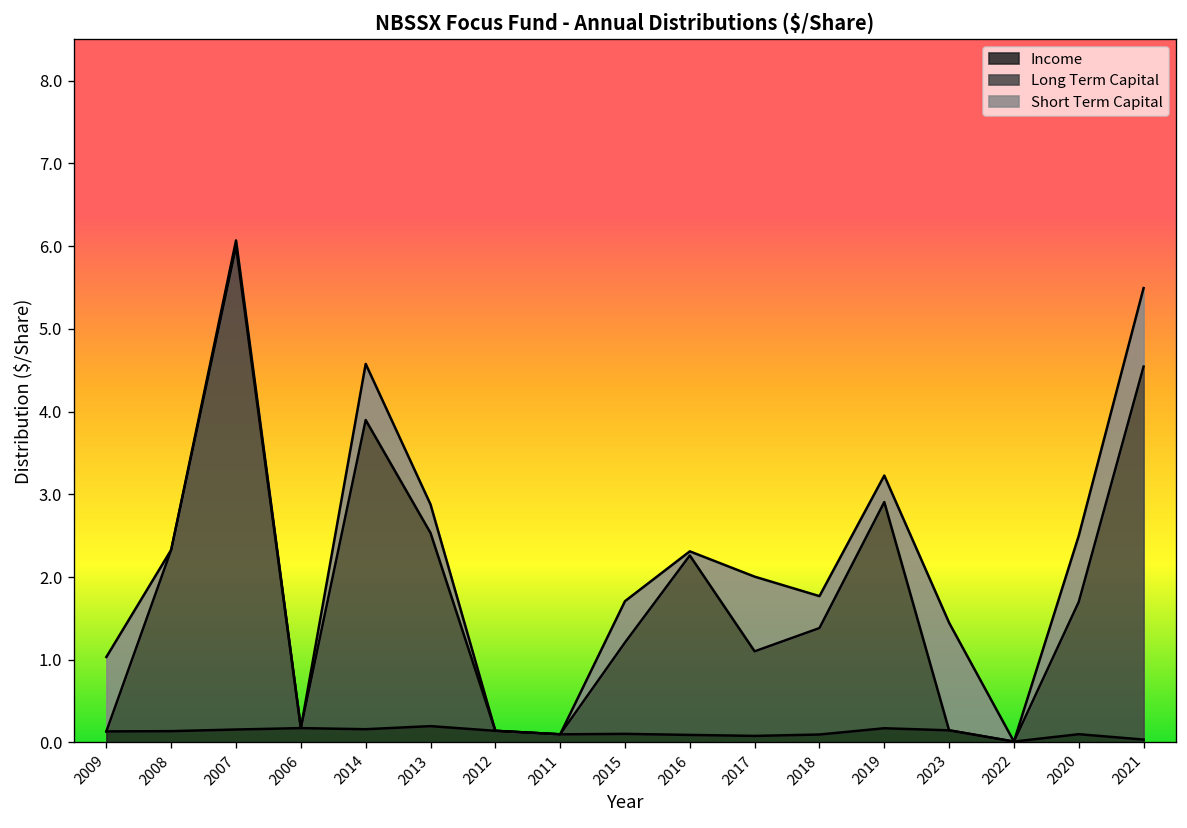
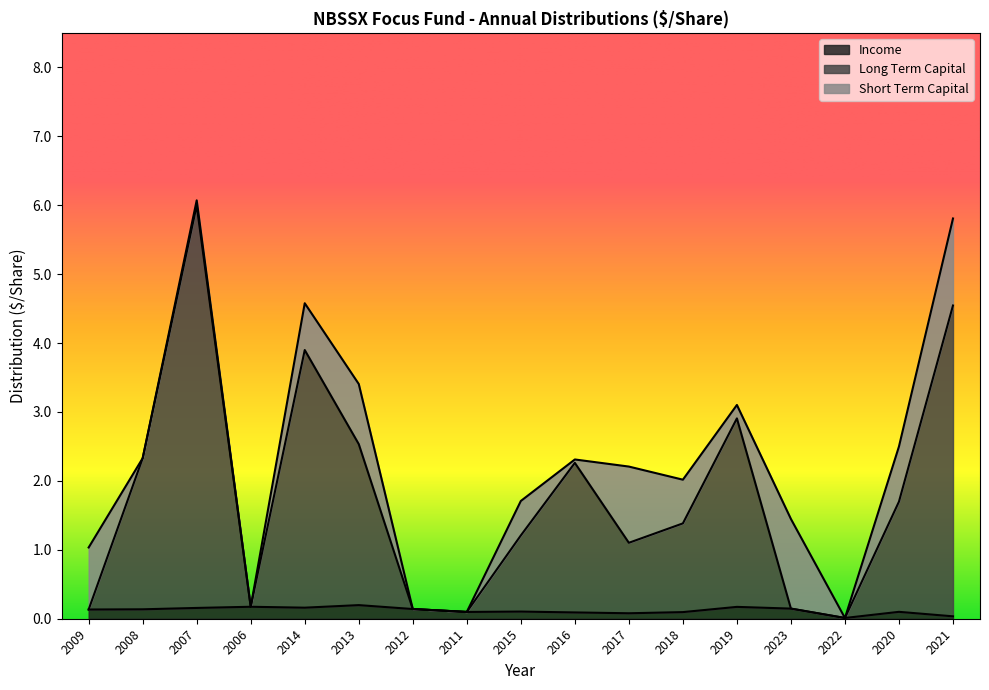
Short Term Capital, 2013: 0.3 -> 0.9
Short Term Capital, 2017: 0.9 -> 1.1
Short Term Capital, 2018: 0.4 -> 0.6
Short Term Capital, 2019: 0.3 -> 0.2
Short Term Capital, 2021: 0.9 -> 1.3
